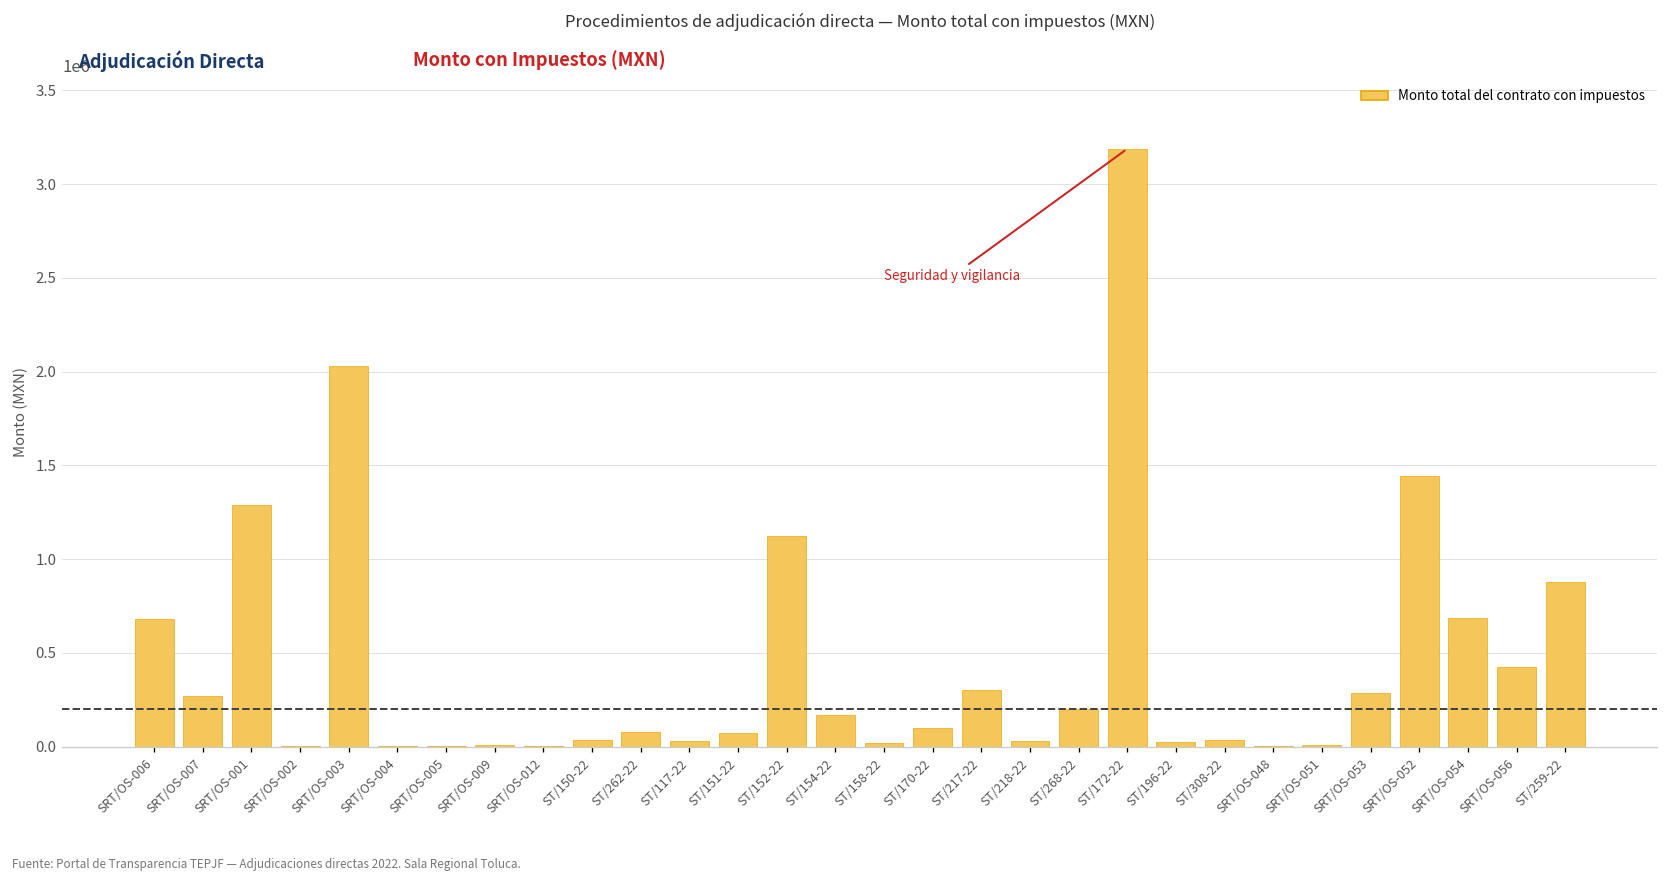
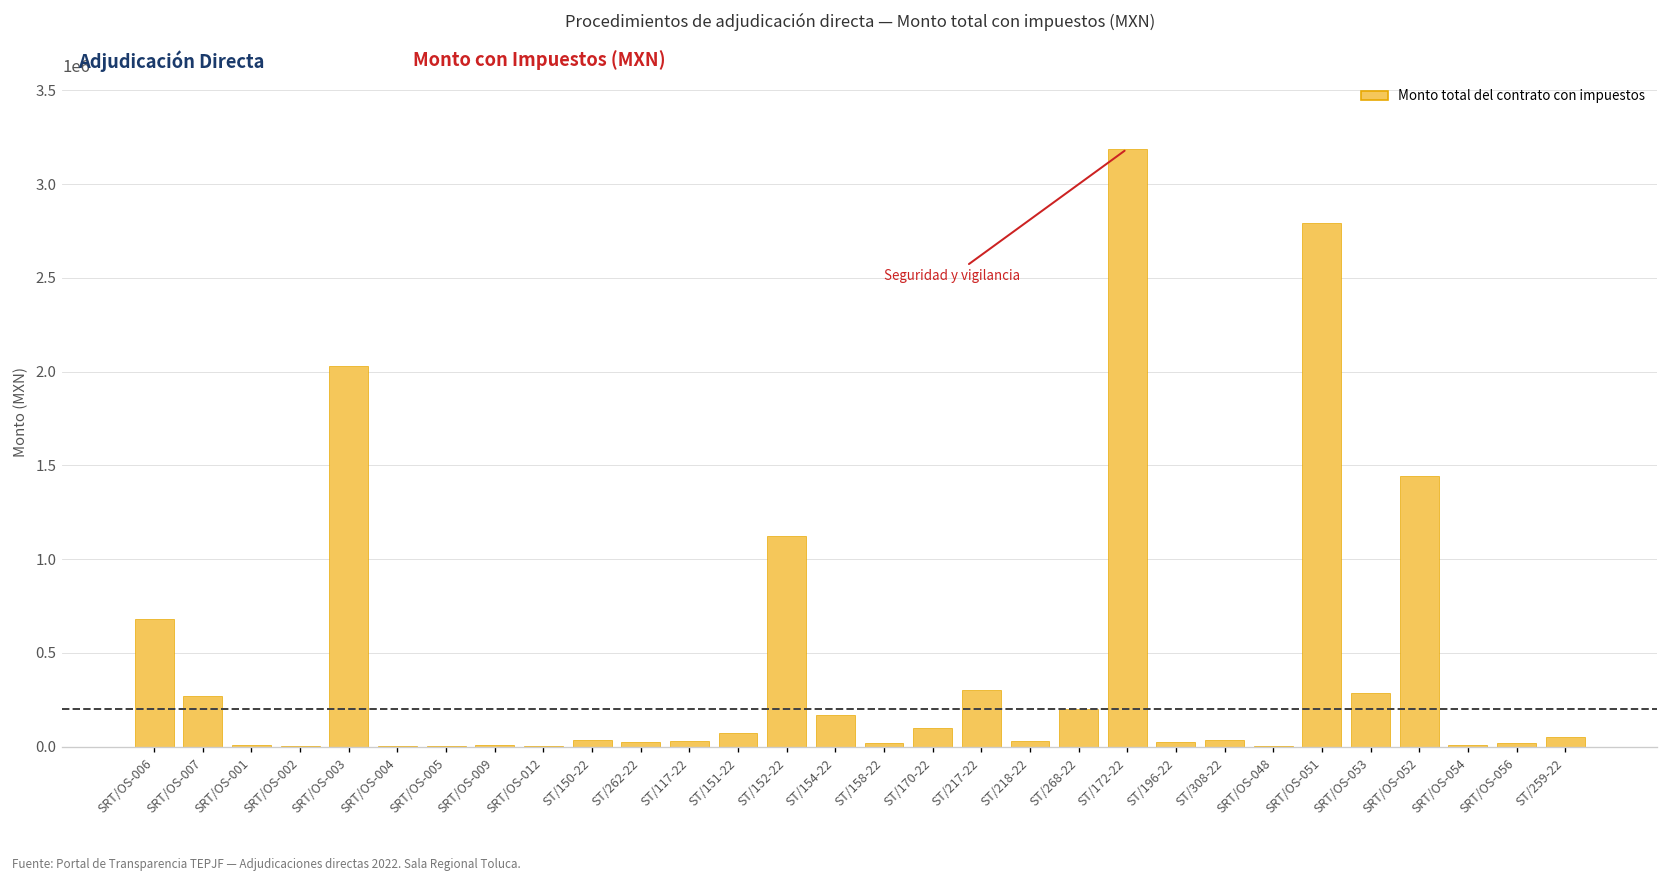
SRT/OS-001: 1290000 -> 10000
ST/262-22: 80000 -> 30000
SRT/OS-051: 10000 -> 2790000
SRT/OS-054: 680000 -> 10000
SRT/OS-056: 420000 -> 20000
ST/259-22: 880000 -> 50000
